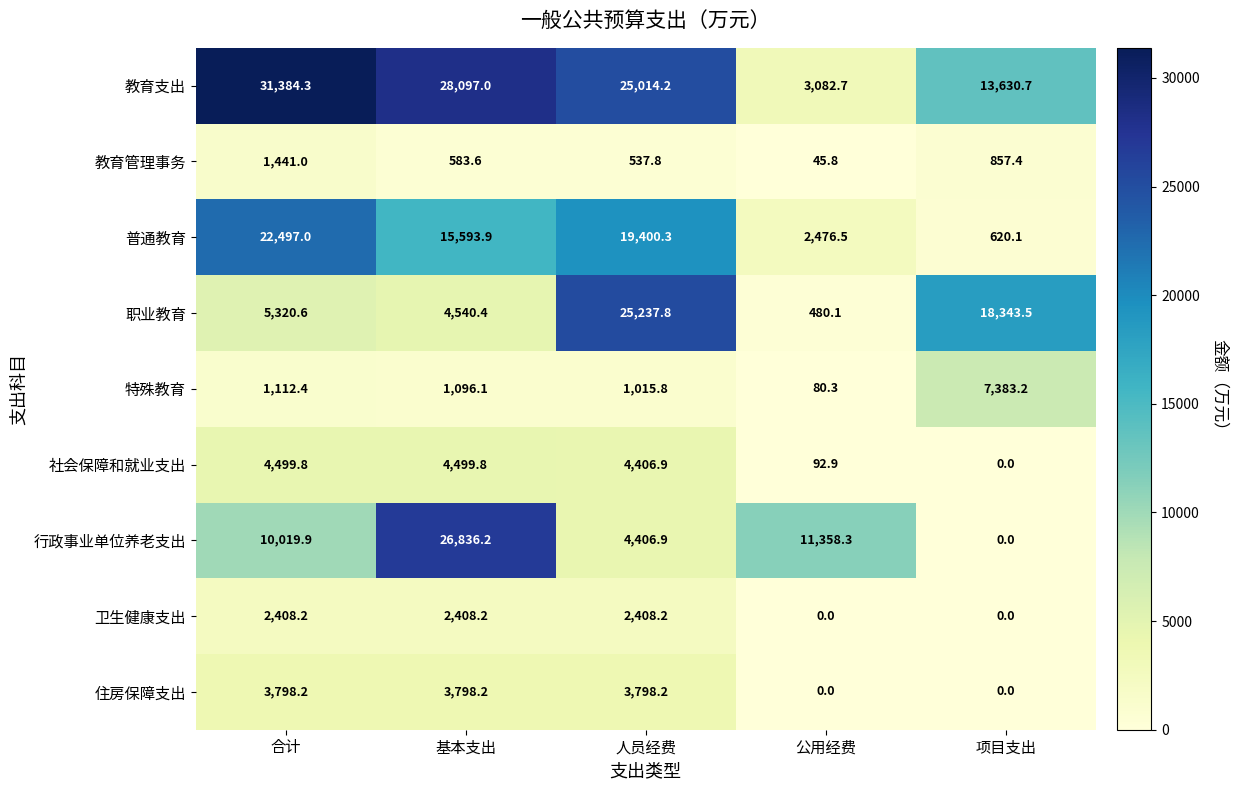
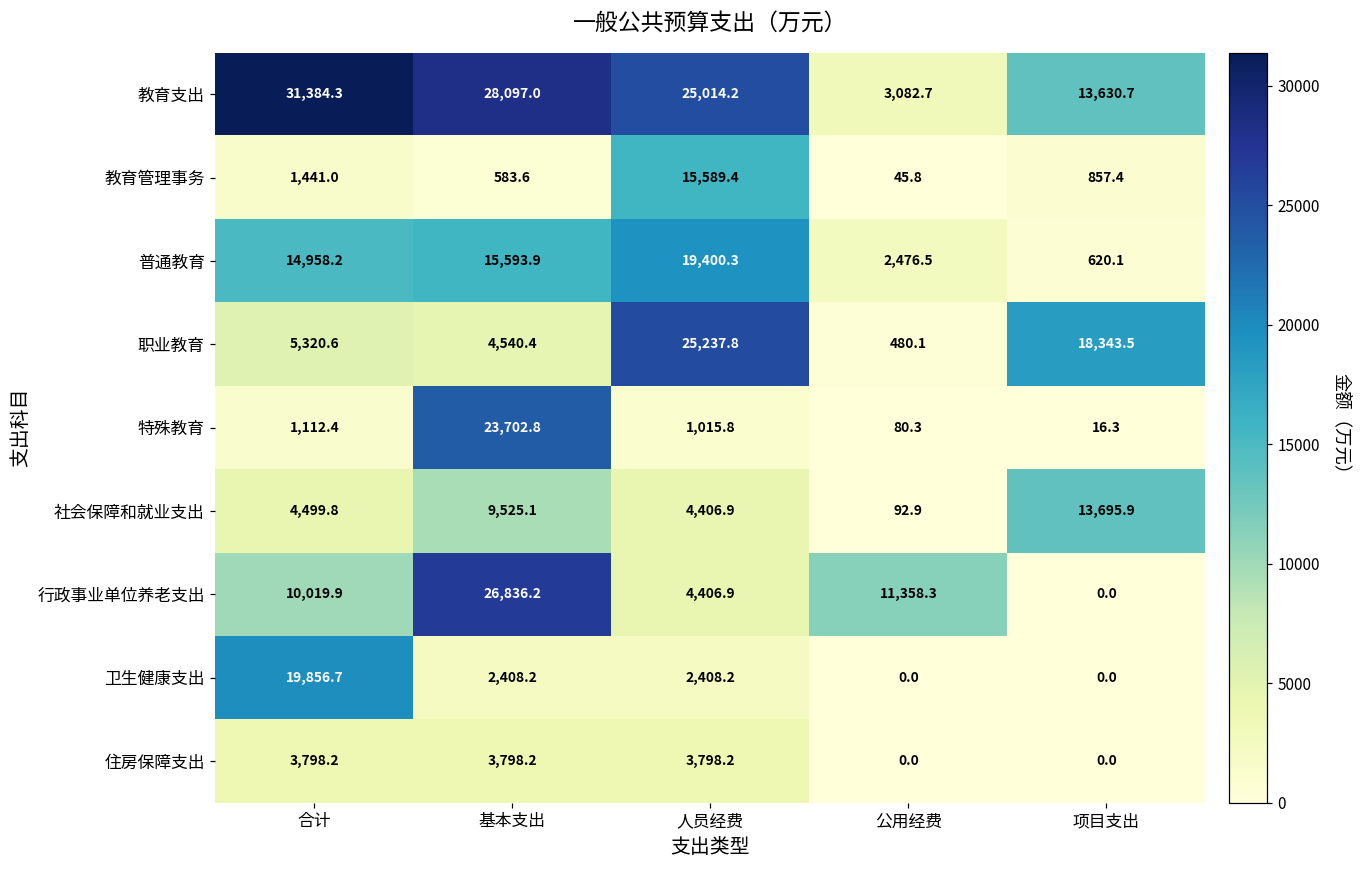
教育管理事务, 人员经费: 537.8 -> 15,589.4
普通教育, 合计: 22,497.0 -> 14,958.2
特殊教育, 基本支出: 1,096.1 -> 23,702.8
特殊教育, 项目支出: 7,383.2 -> 16.3
社会保障和就业支出, 基本支出: 4,499.8 -> 9,525.1
社会保障和就业支出, 项目支出: 0.0 -> 13,695.9
卫生健康支出, 合计: 2,408.2 -> 19,856.7
